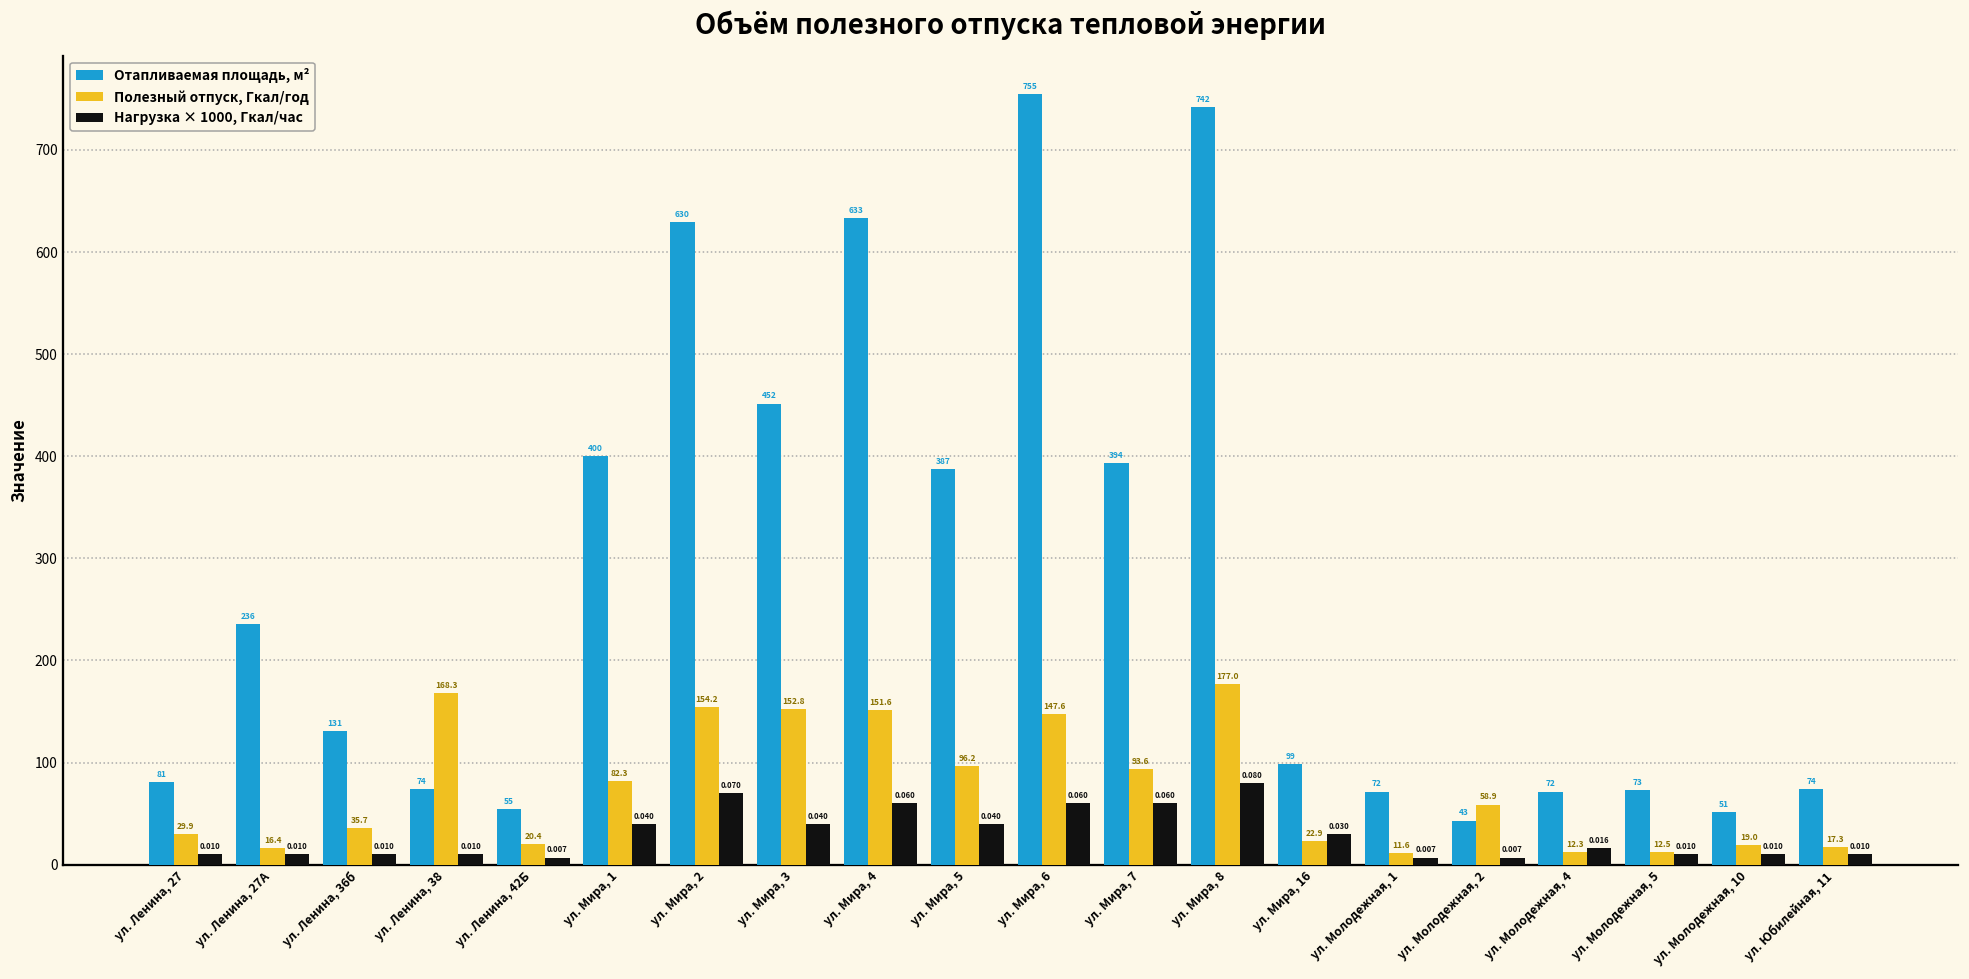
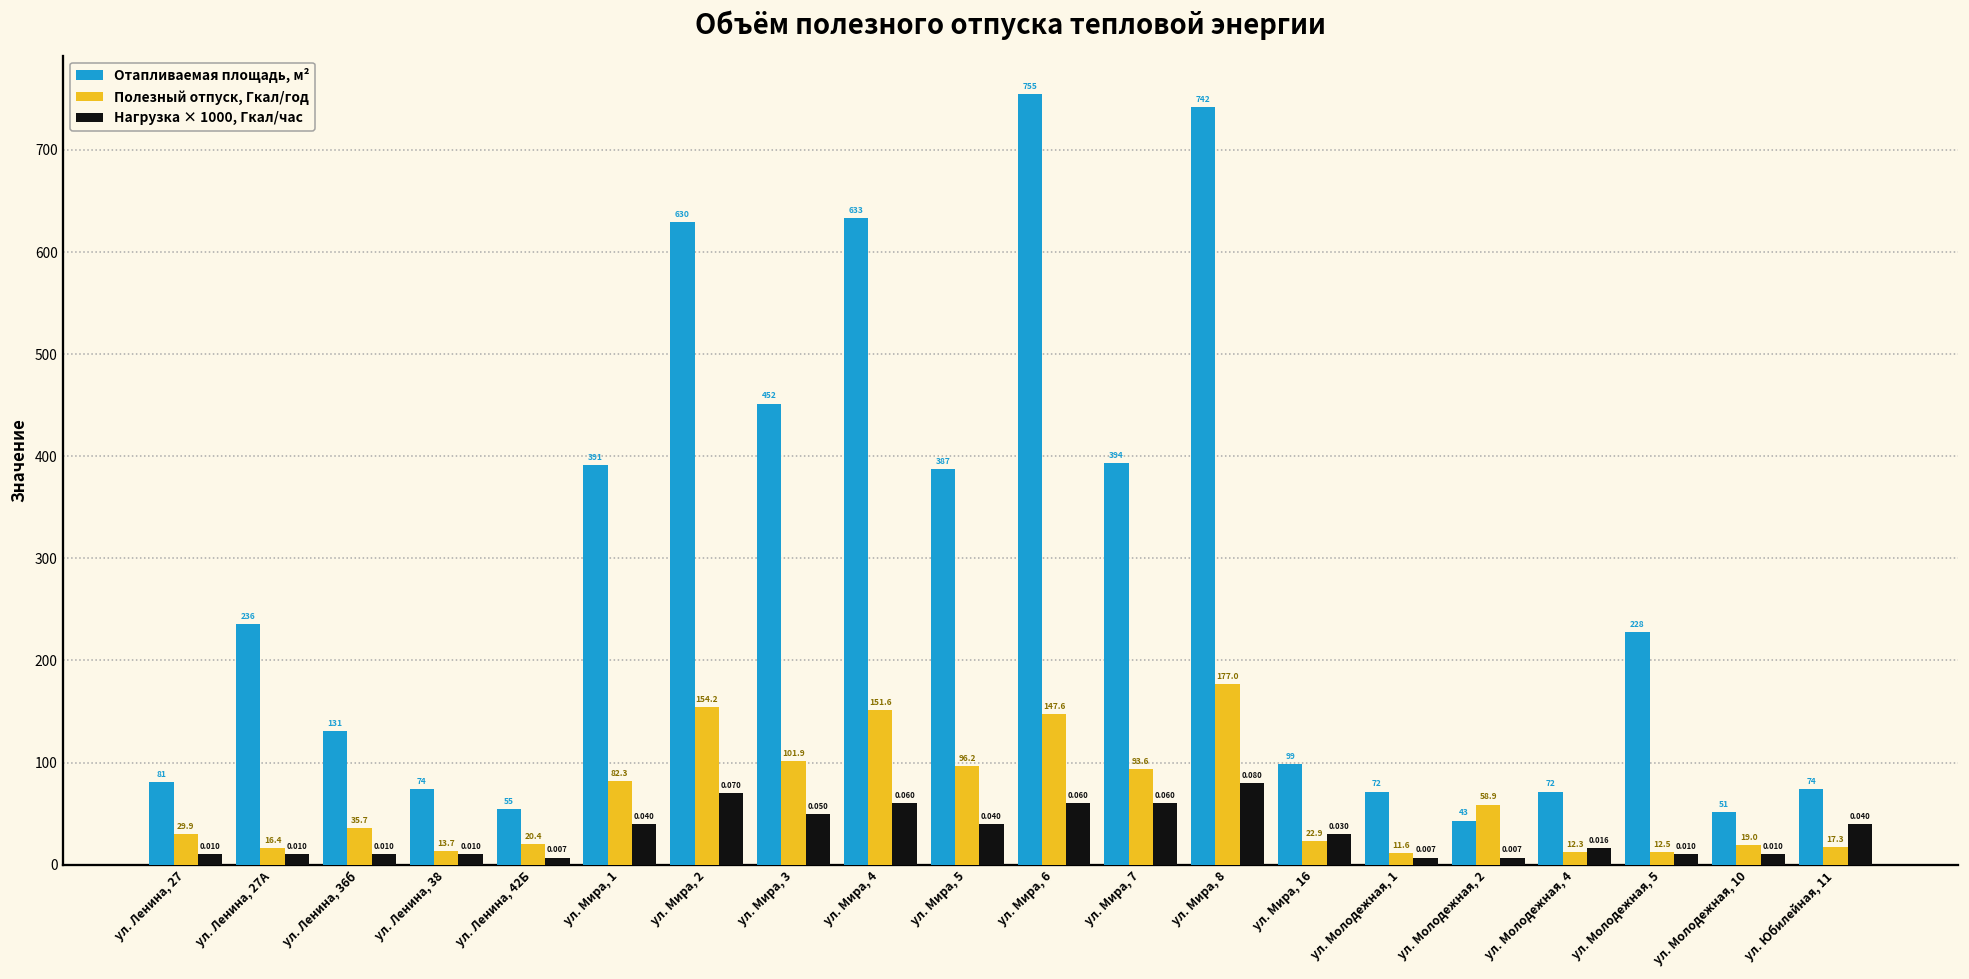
Полезный отпуск, Гкал/год, ул. Ленина, 38: 168.3 -> 13.7
Отапливаемая площадь, м², ул. Мира, 1: 400 -> 391
Полезный отпуск, Гкал/год, ул. Мира, 3: 152.8 -> 101.9
Нагрузка × 1000, Гкал/час, ул. Мира, 3: 0.040 -> 0.050
Отапливаемая площадь, м², ул. Молодежная, 5: 73 -> 228
Нагрузка × 1000, Гкал/час, ул. Юбилейная, 11: 0.010 -> 0.040
